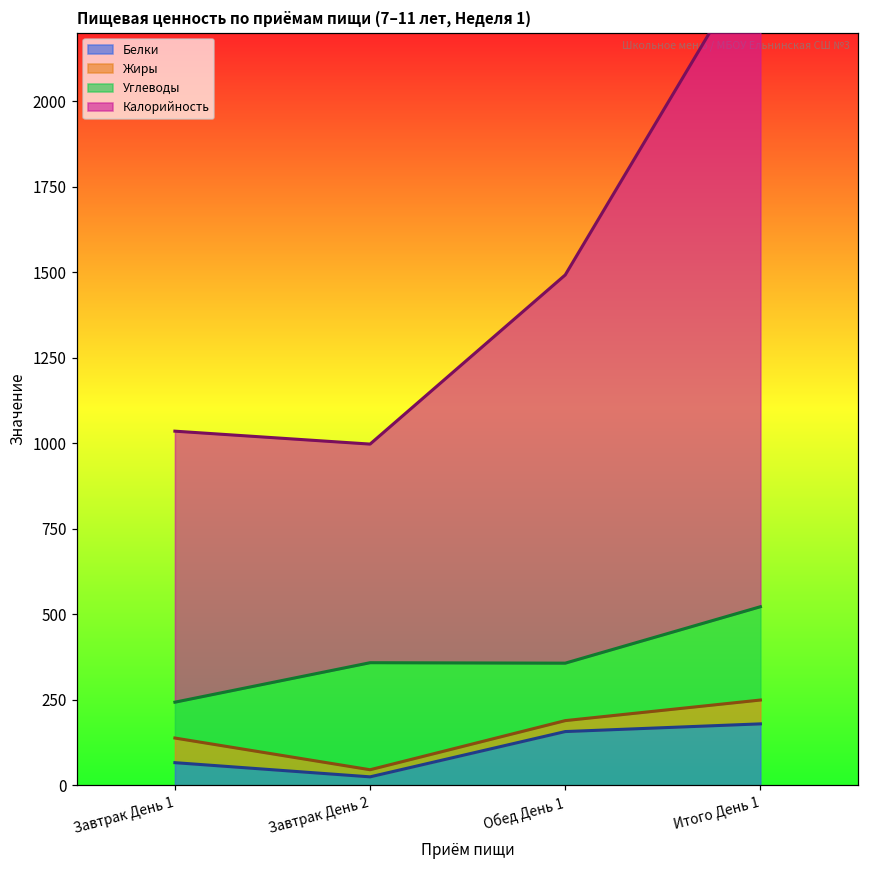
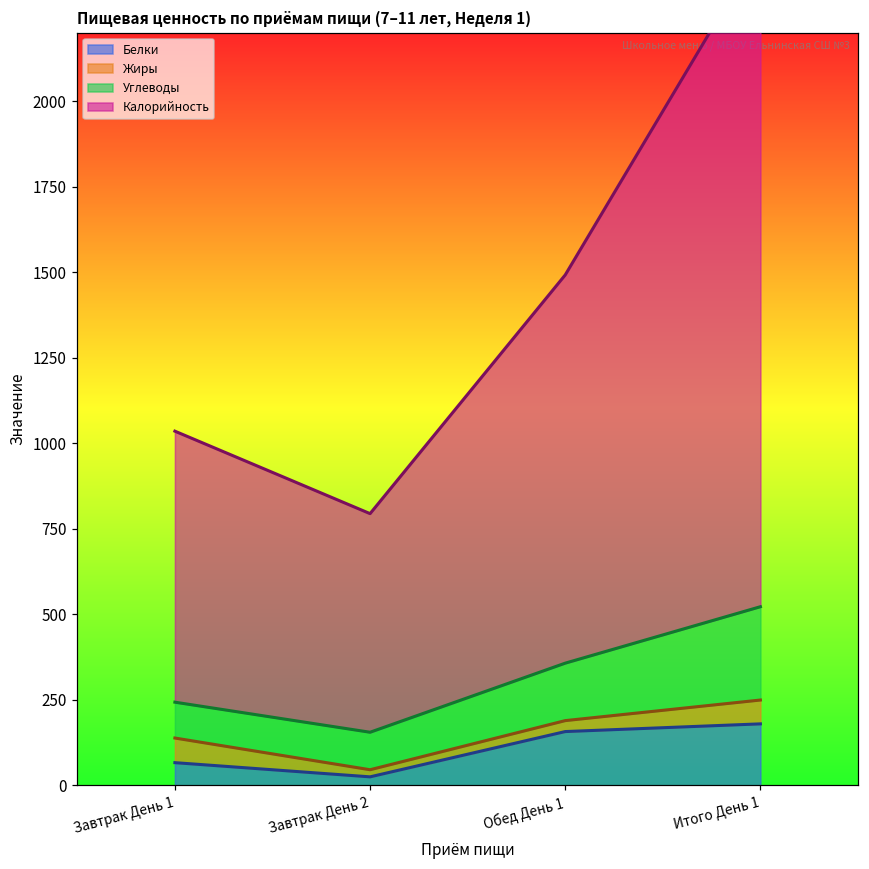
Углеводы, Завтрак День 2: 310 -> 110
